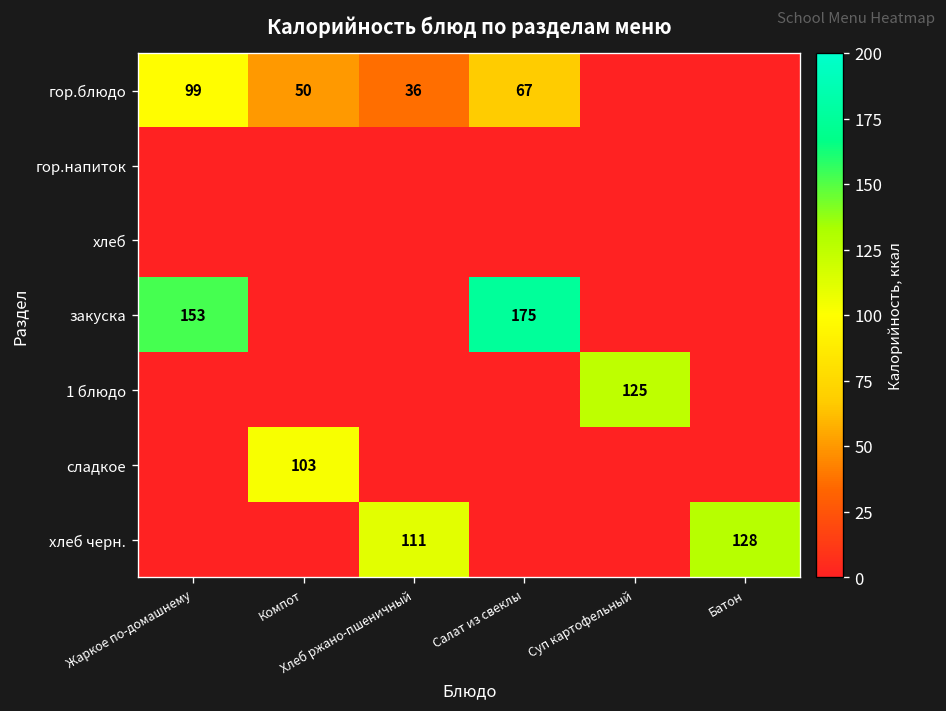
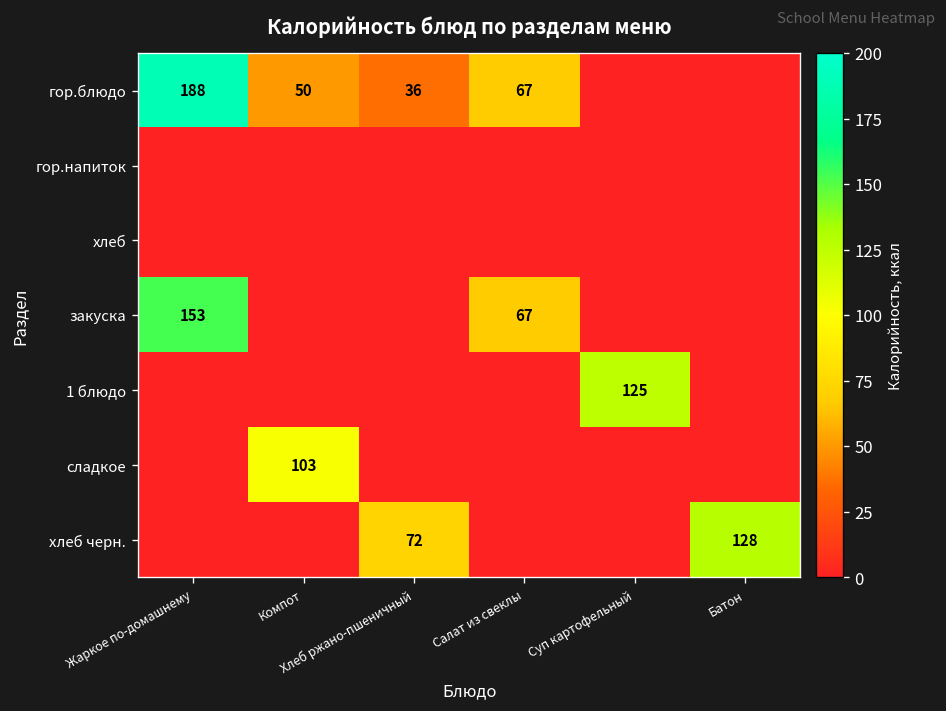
гор.блюдо, Жаркое по-домашнему: 99 -> 188
закуска, Салат из свеклы: 175 -> 67
хлеб черн., Хлеб ржано-пшеничный: 111 -> 72
